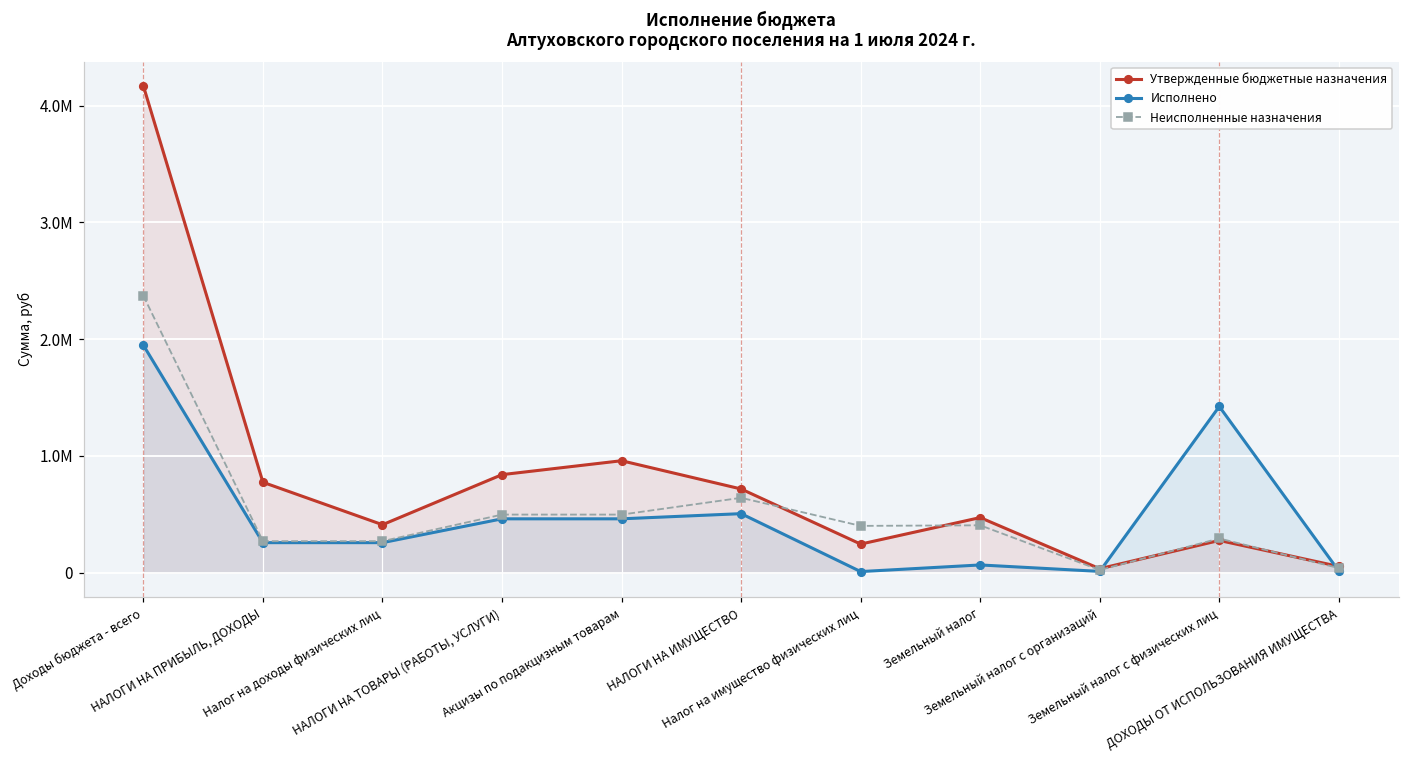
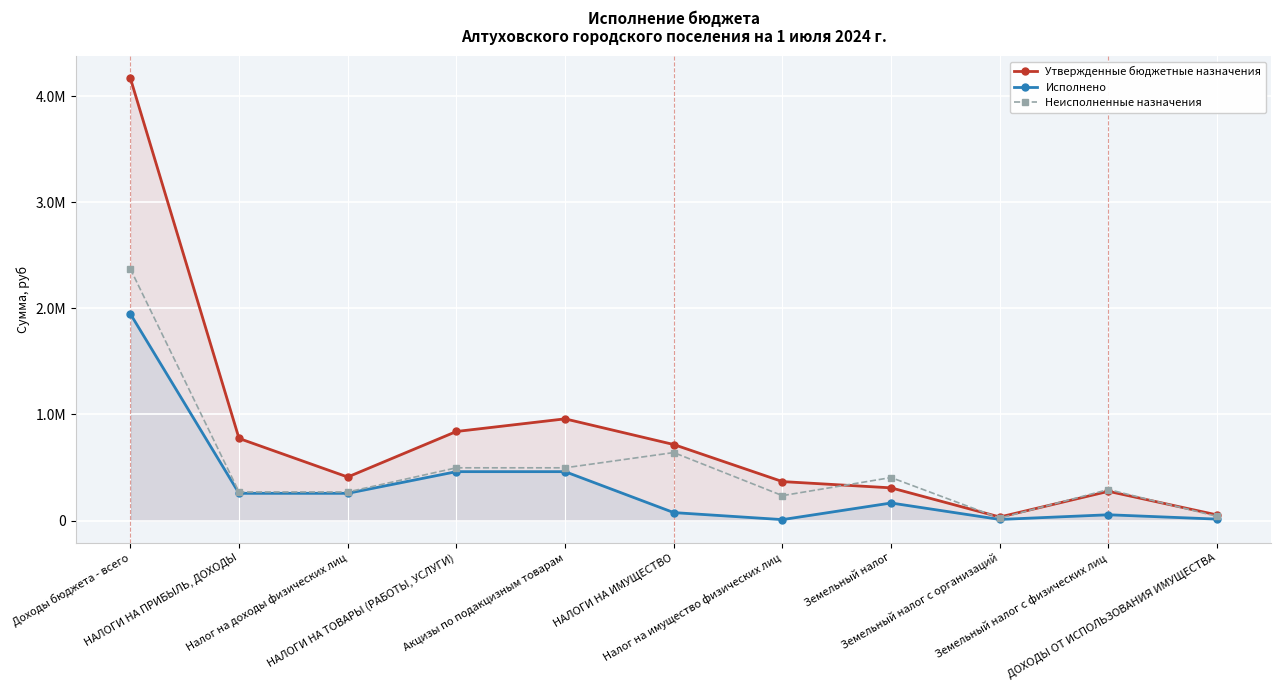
Исполнено, НАЛОГИ НА ИМУЩЕСТВО: 510000 -> 80000
Утвержденные бюджетные назначения, Налог на имущество физических лиц: 250000 -> 370000
Неисполненные назначения, Налог на имущество физических лиц: 400000 -> 240000
Утвержденные бюджетные назначения, Земельный налог: 470000 -> 310000
Исполнено, Земельный налог: 70000 -> 170000
Исполнено, Земельный налог с физических лиц: 1420000 -> 60000
